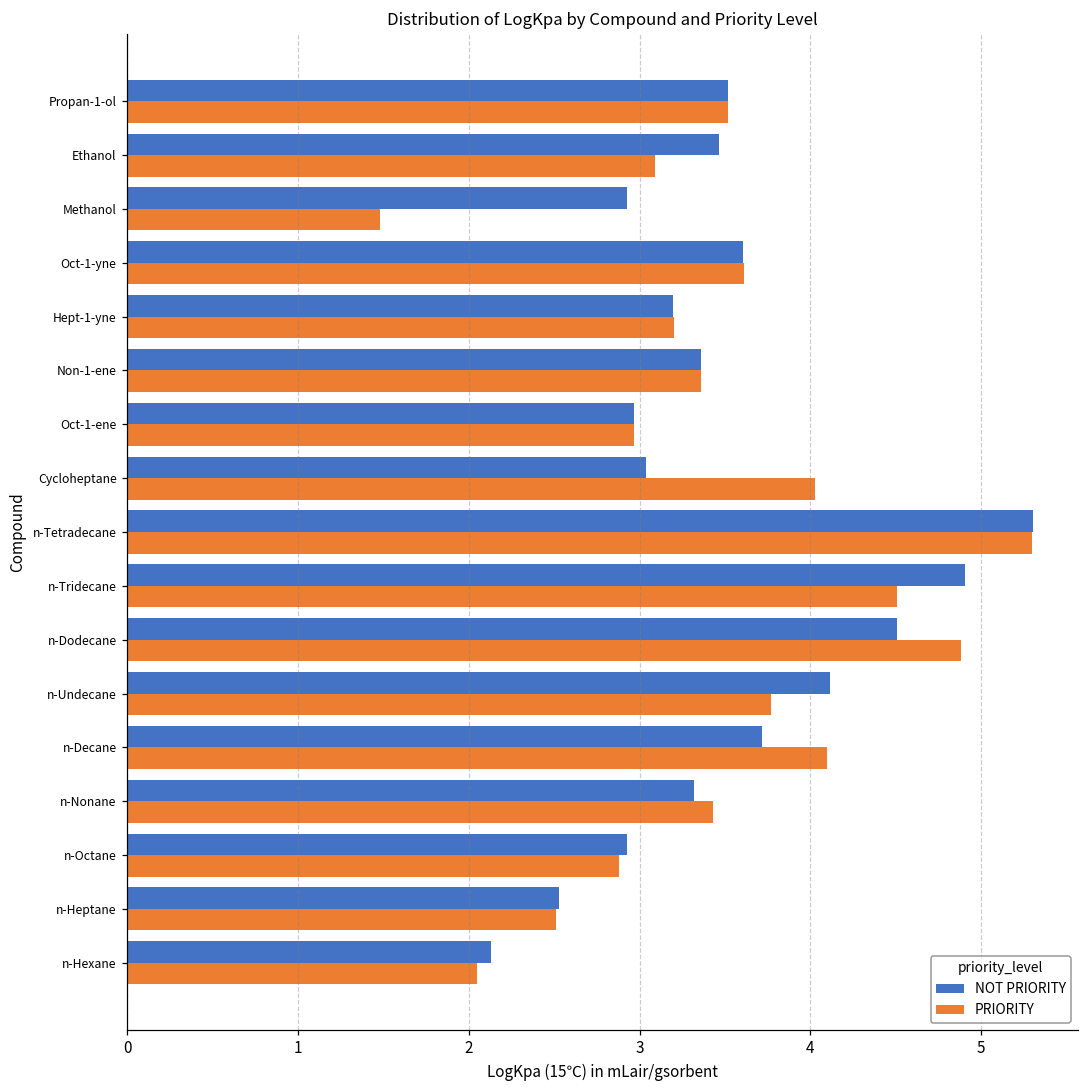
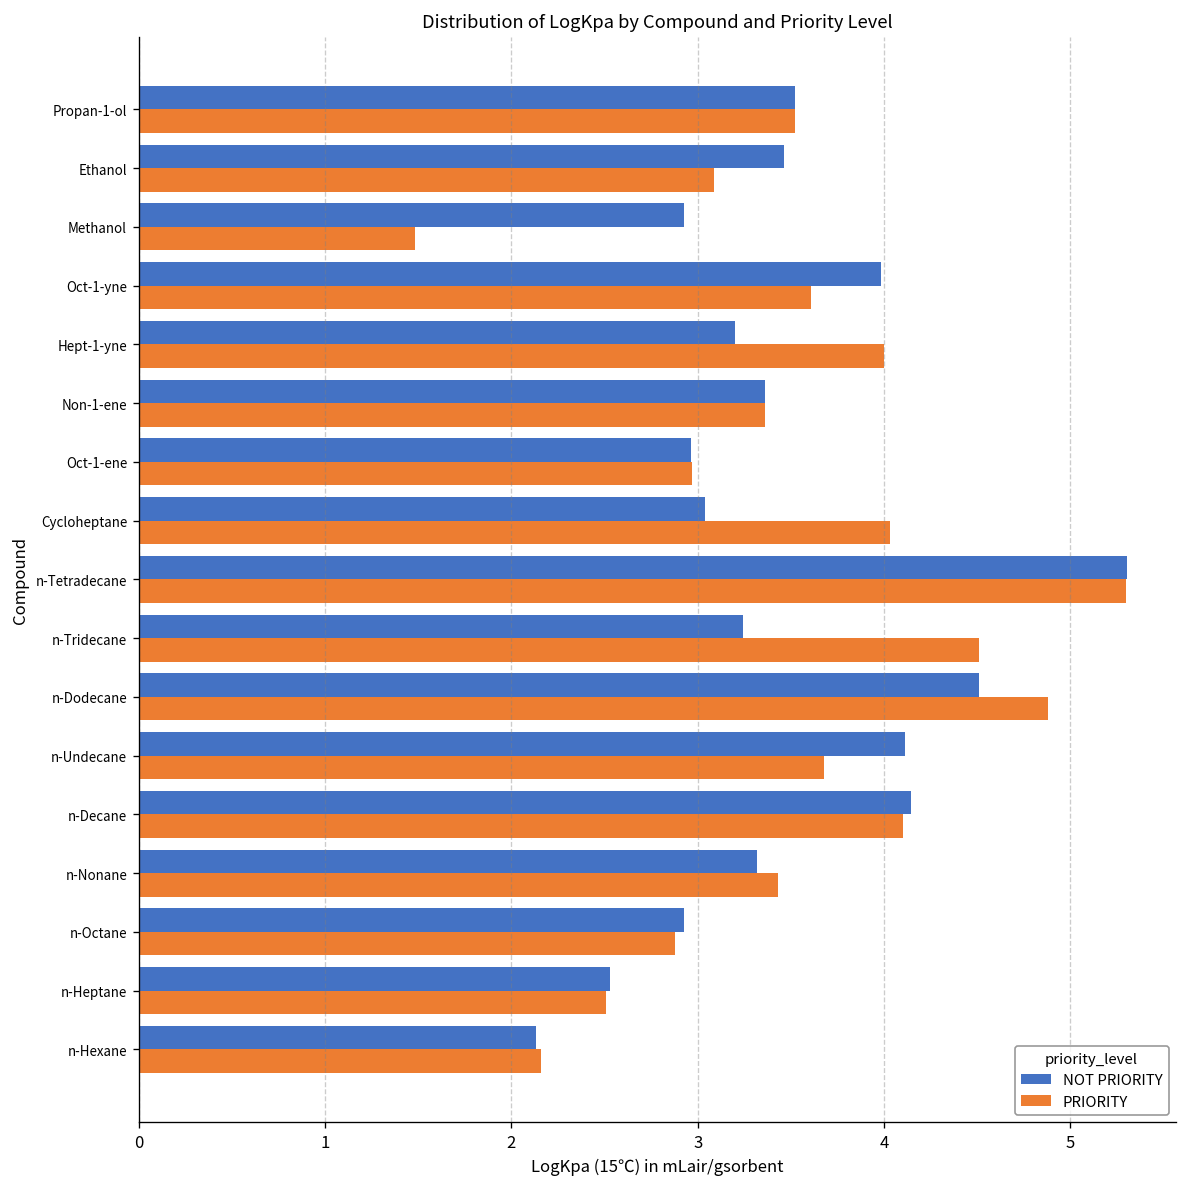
NOT PRIORITY, Oct-1-yne: 3.61 -> 3.98
PRIORITY, Hept-1-yne: 3.2 -> 4.0
NOT PRIORITY, n-Tridecane: 4.91 -> 3.24
PRIORITY, n-Undecane: 3.77 -> 3.68
NOT PRIORITY, n-Decane: 3.72 -> 4.15
PRIORITY, n-Hexane: 2.05 -> 2.16
